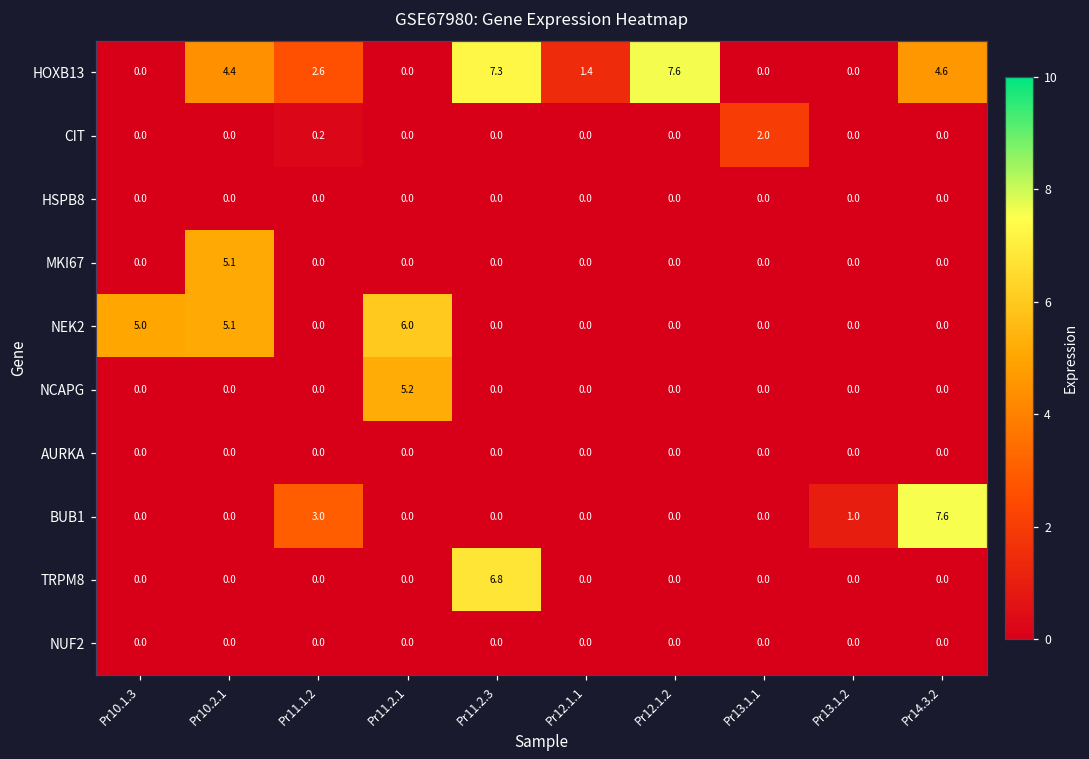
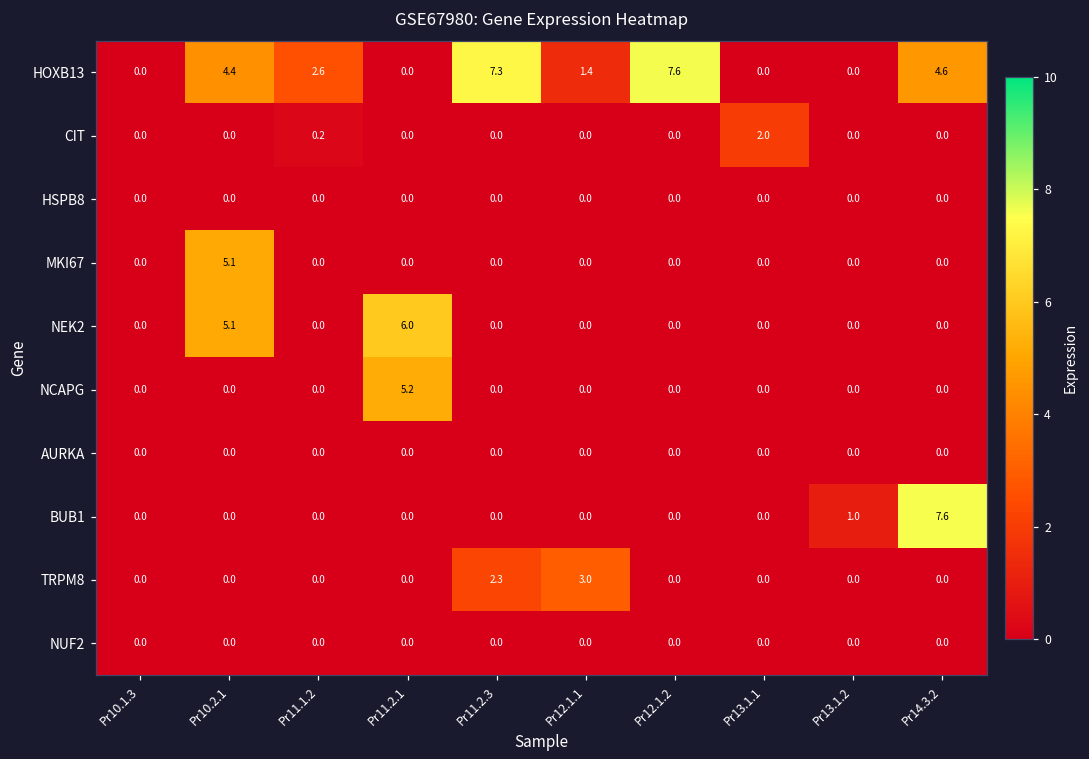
NEK2, Pr10.1.3: 5.0 -> 0.0
BUB1, Pr11.1.2: 3.0 -> 0.0
TRPM8, Pr11.2.3: 6.8 -> 2.3
TRPM8, Pr12.1.1: 0.0 -> 3.0
